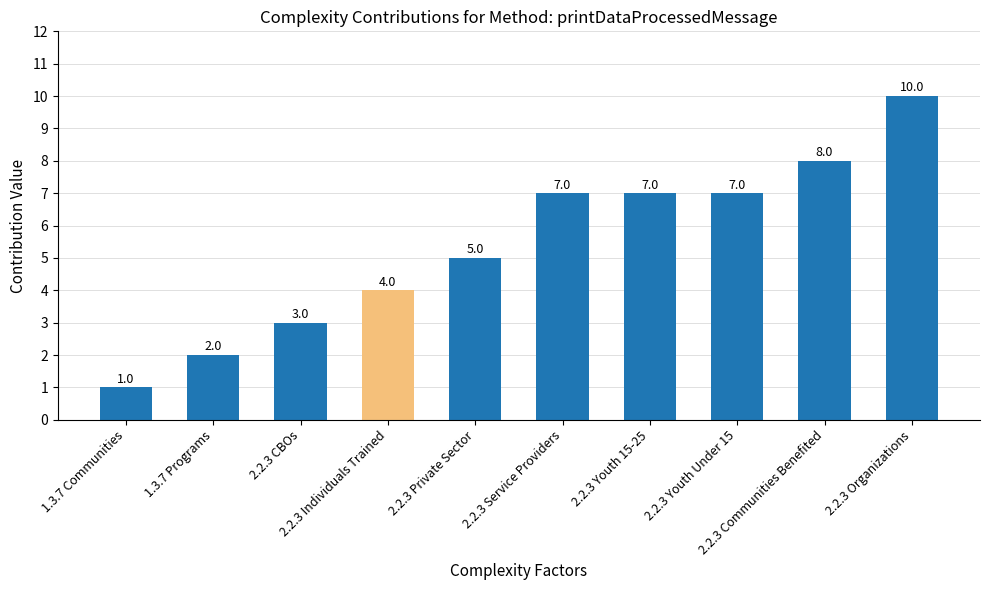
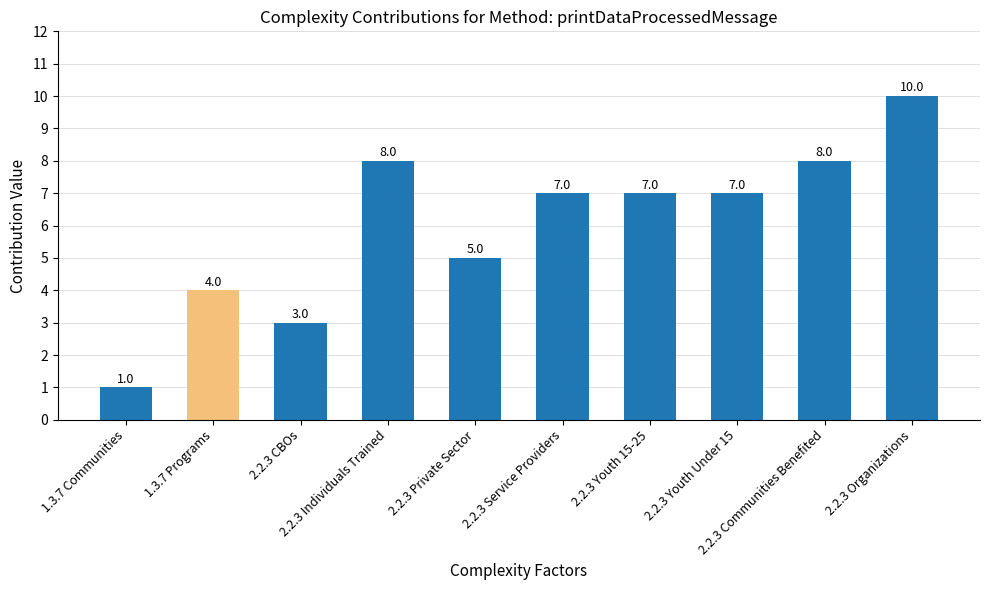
1.3.7 Programs: 2.0 -> 4.0
2.2.3 Individuals Trained: 4.0 -> 8.0
